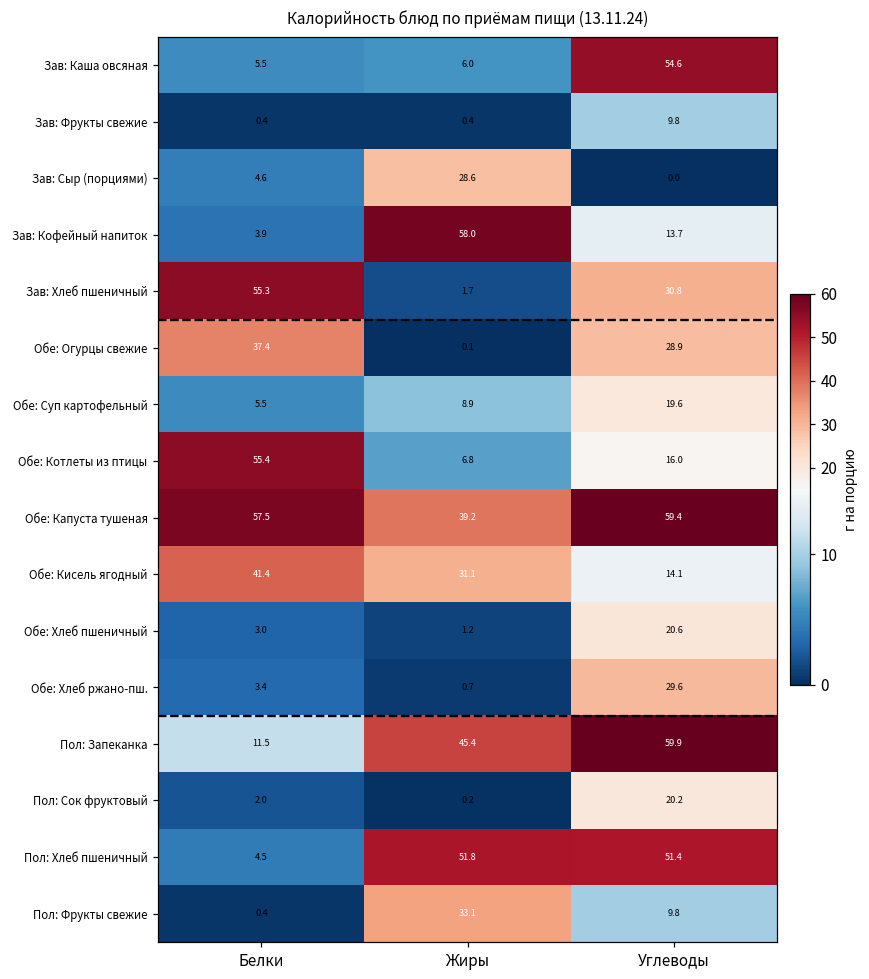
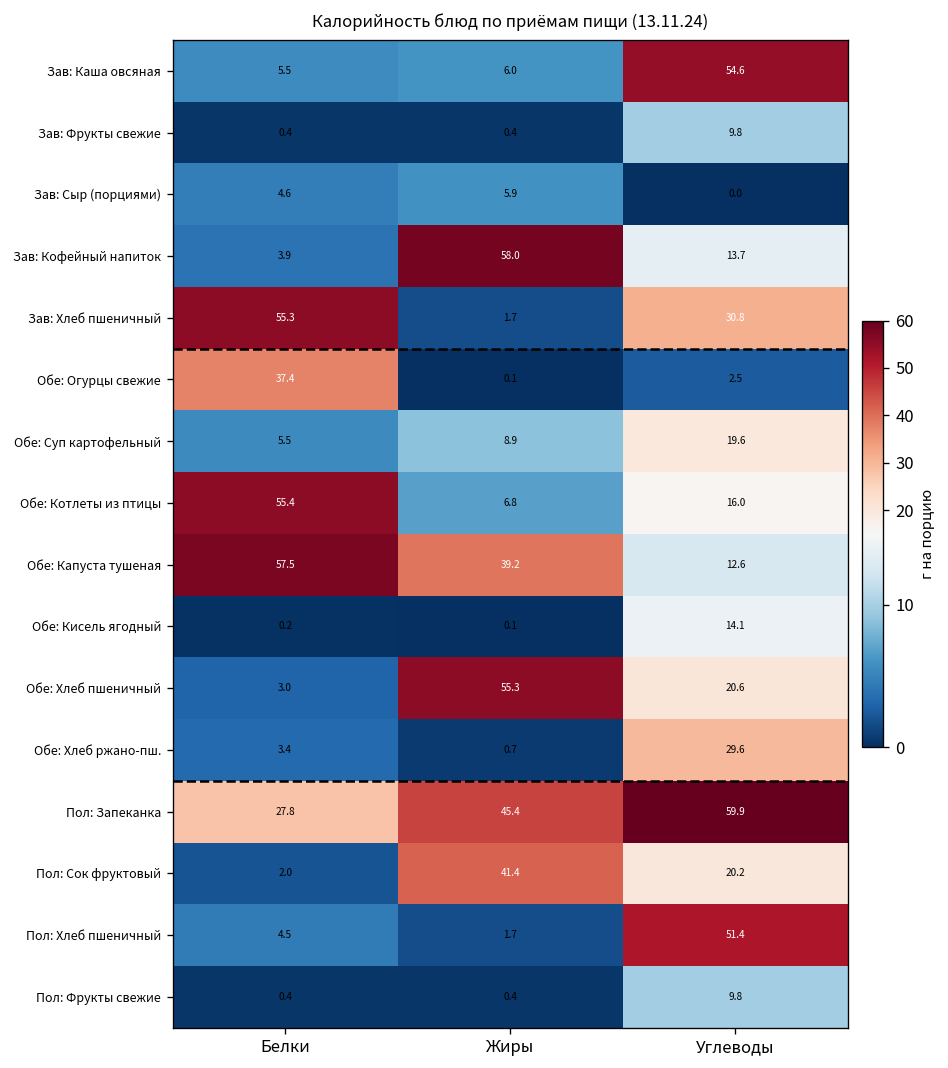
Зав: Сыр (порциями), Жиры: 28.6 -> 5.9
Обе: Огурцы свежие, Углеводы: 28.9 -> 2.5
Обе: Капуста тушеная, Углеводы: 59.4 -> 12.6
Обе: Кисель ягодный, Белки: 41.4 -> 0.2
Обе: Кисель ягодный, Жиры: 31.1 -> 0.1
Обе: Хлеб пшеничный, Жиры: 1.2 -> 55.3
Пол: Запеканка, Белки: 11.5 -> 27.8
Пол: Сок фруктовый, Жиры: 0.2 -> 41.4
Пол: Хлеб пшеничный, Жиры: 51.8 -> 1.7
Пол: Фрукты свежие, Жиры: 33.1 -> 0.4
